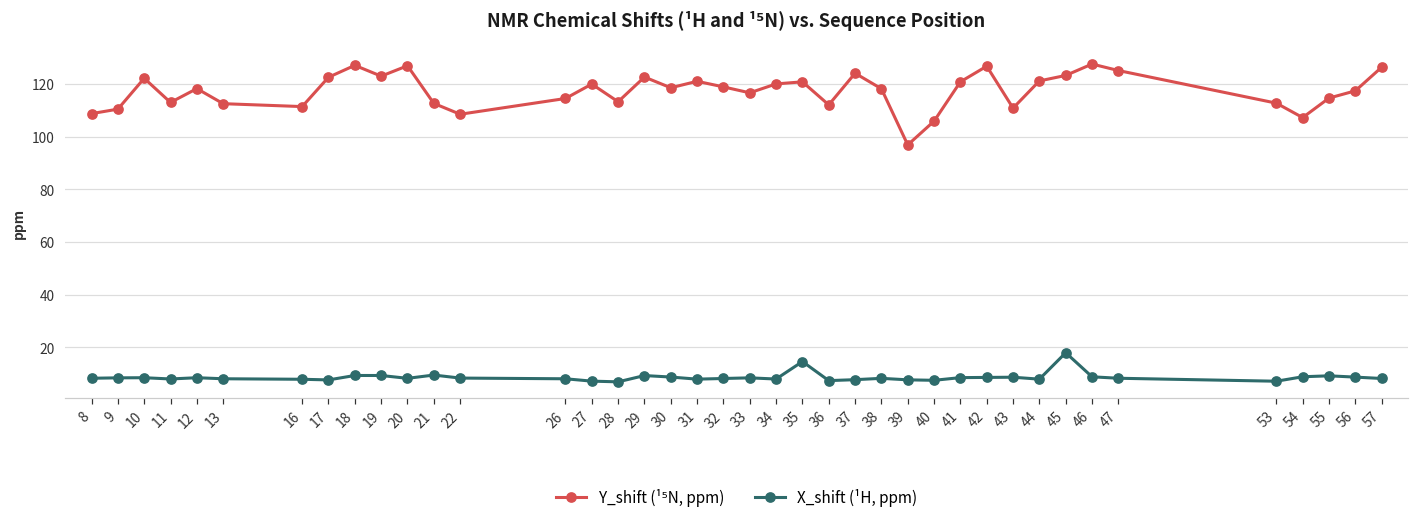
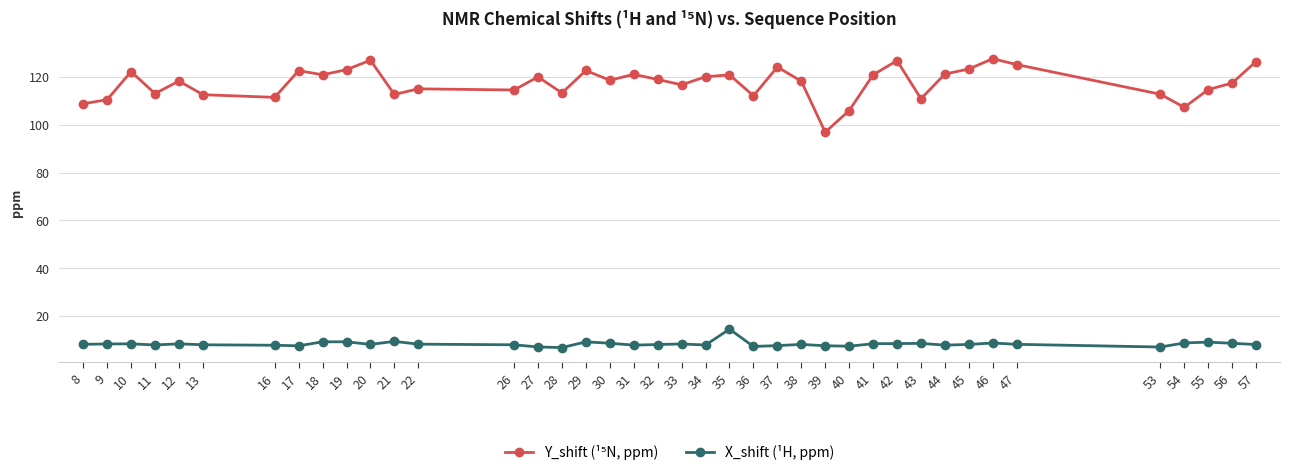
Y_shift (¹⁵N, ppm), 18: 127 -> 121
Y_shift (¹⁵N, ppm), 22: 109 -> 115
X_shift (¹H, ppm), 45: 18 -> 8
